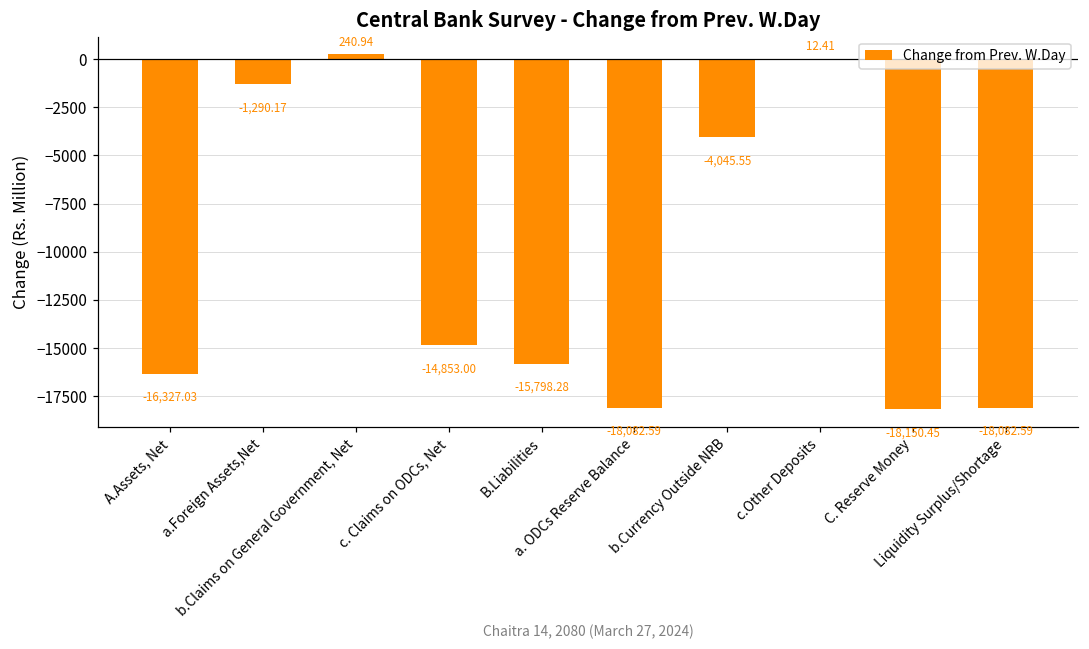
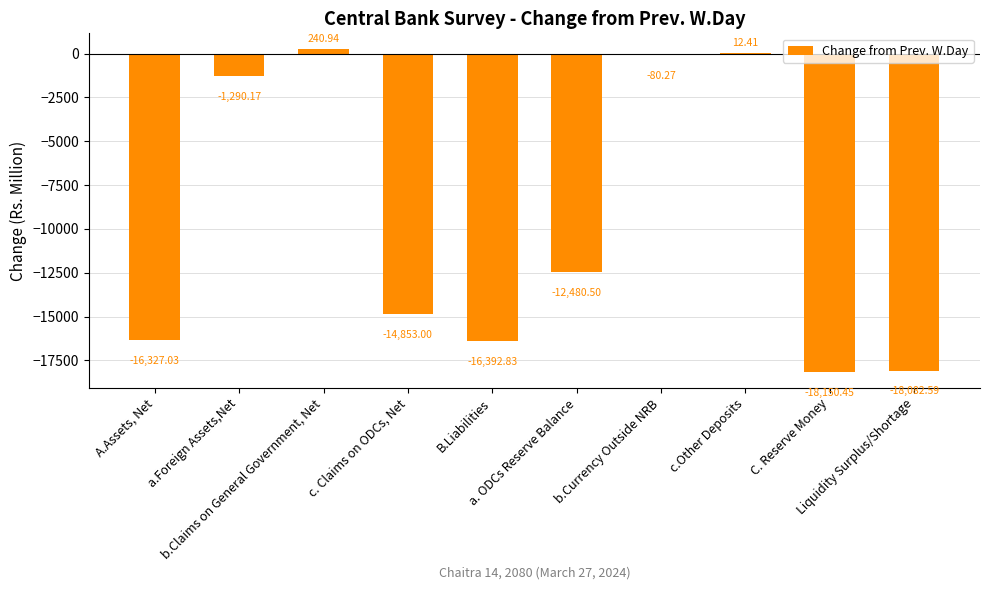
B.Liabilities: -15,798.28 -> -16,392.83
a. ODCs Reserve Balance: -18,082.59 -> -12,480.50
b.Currency Outside NRB: -4,045.55 -> -80.27
